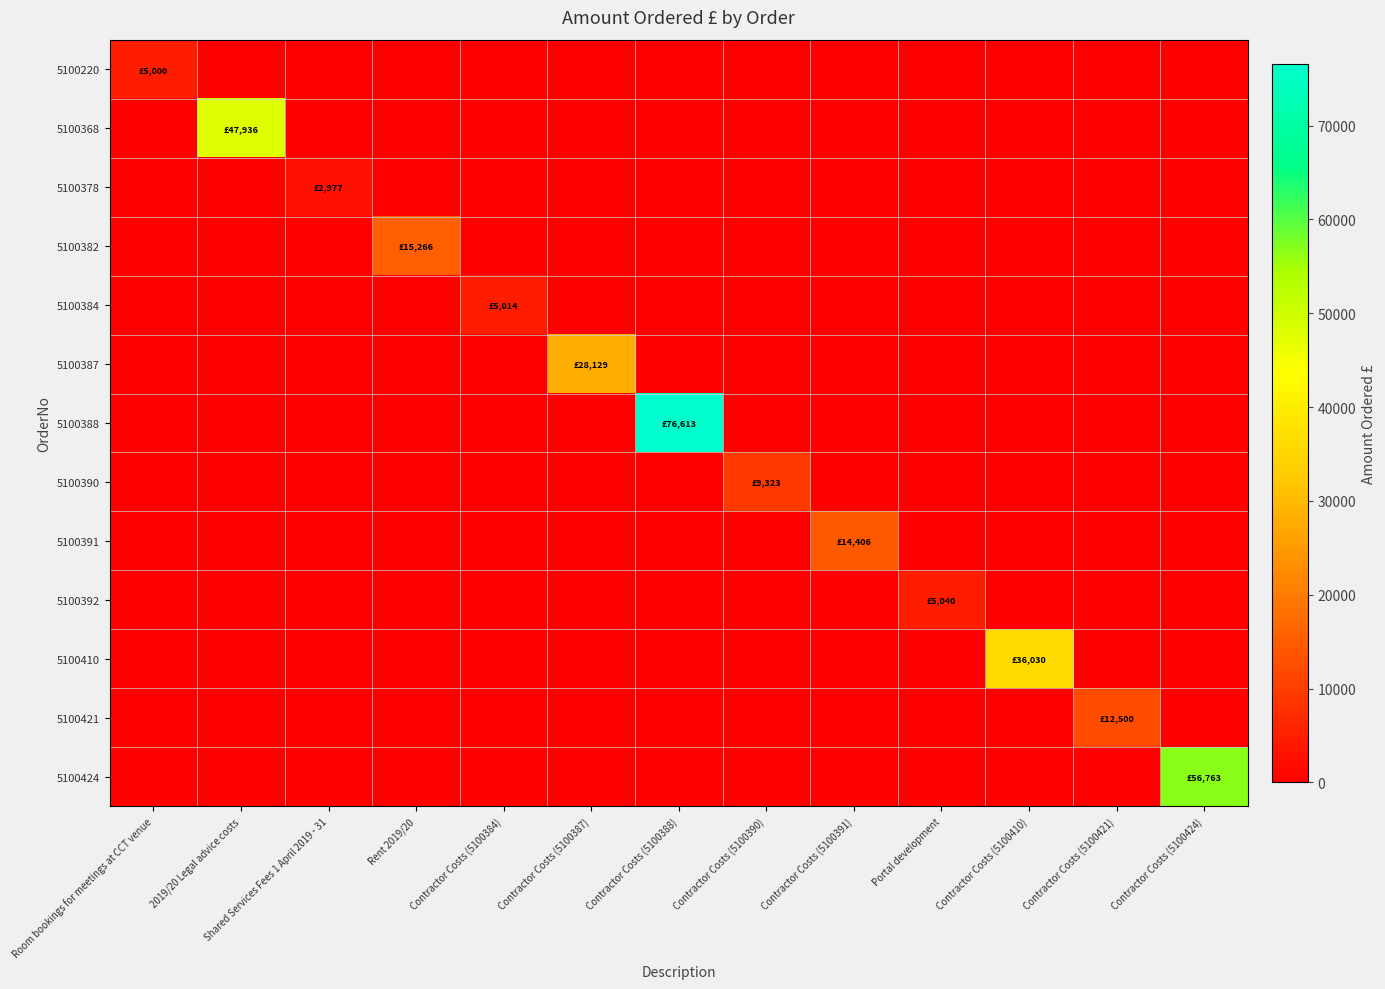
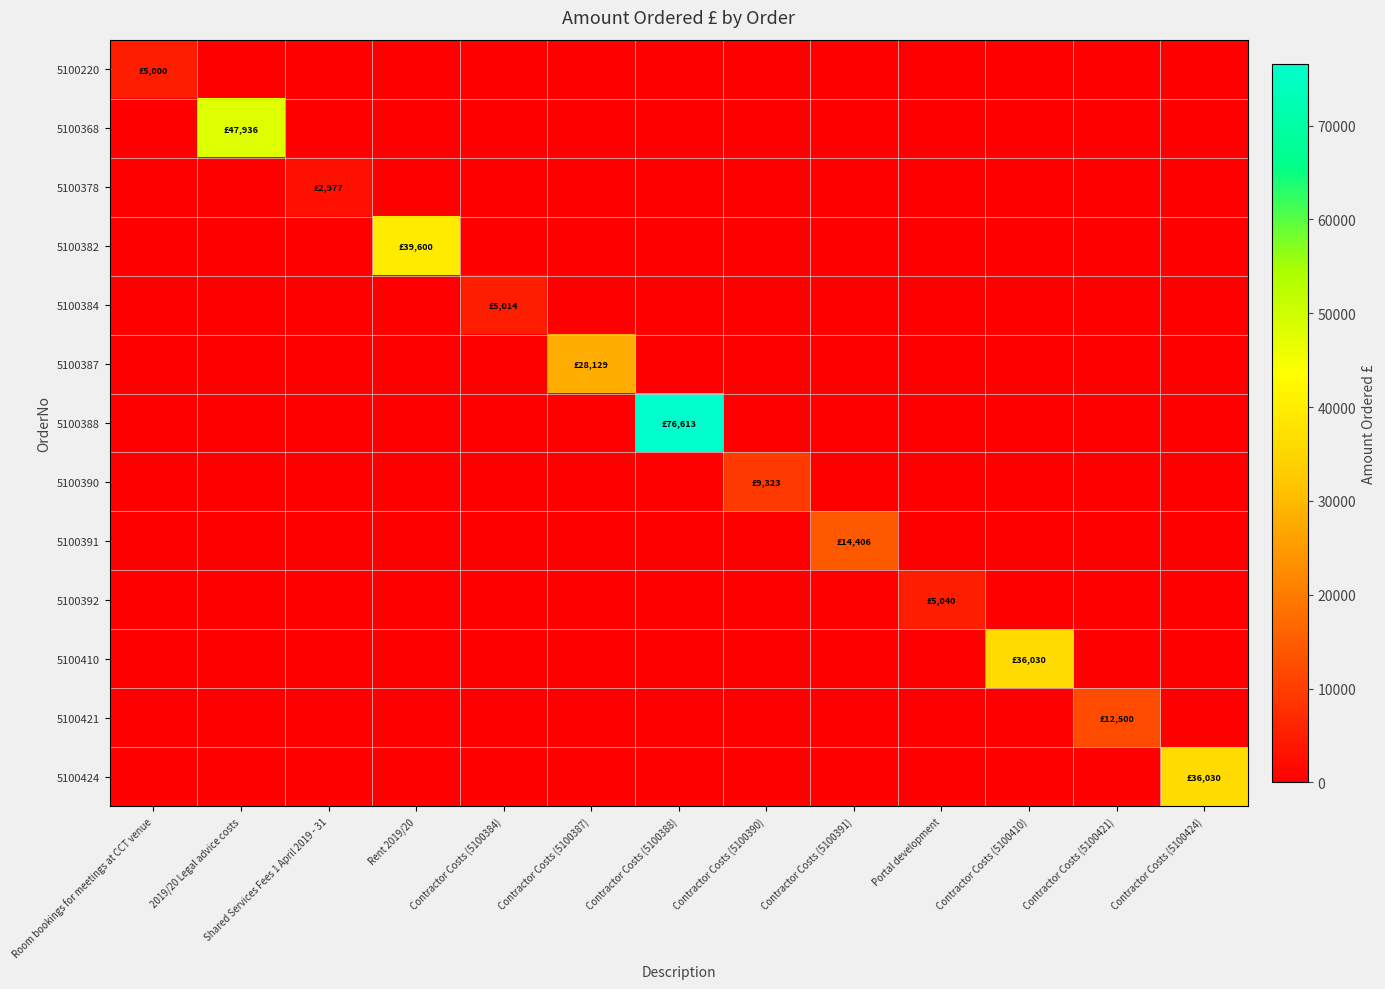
5100382, Rent 2019/20: £15,266 -> £39,600
5100424, Contractor Costs (5100424): £56,763 -> £36,030
